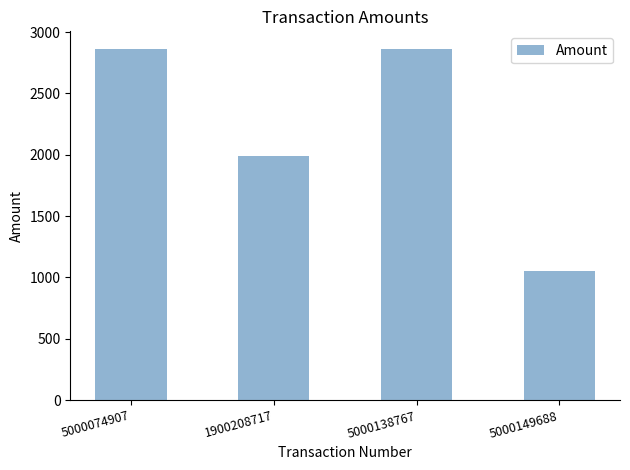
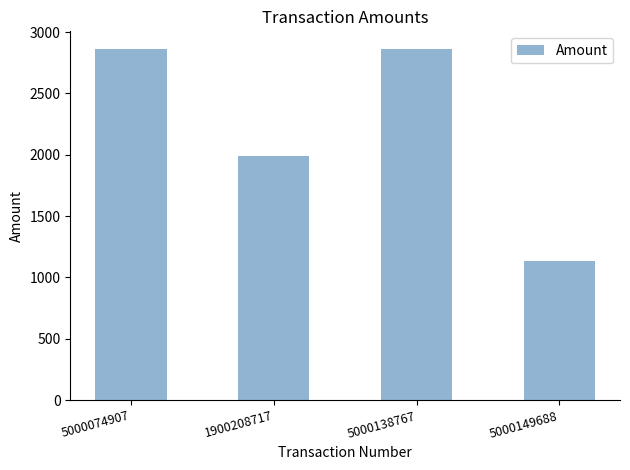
5000149688: 1060 -> 1130
